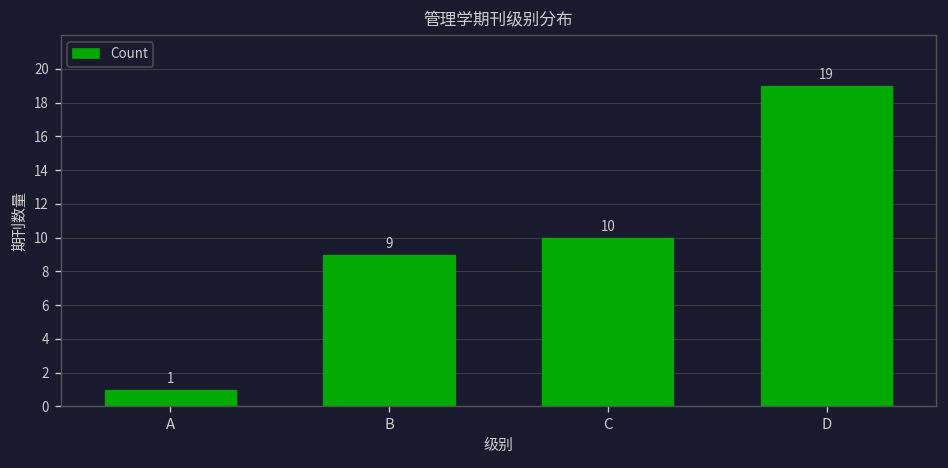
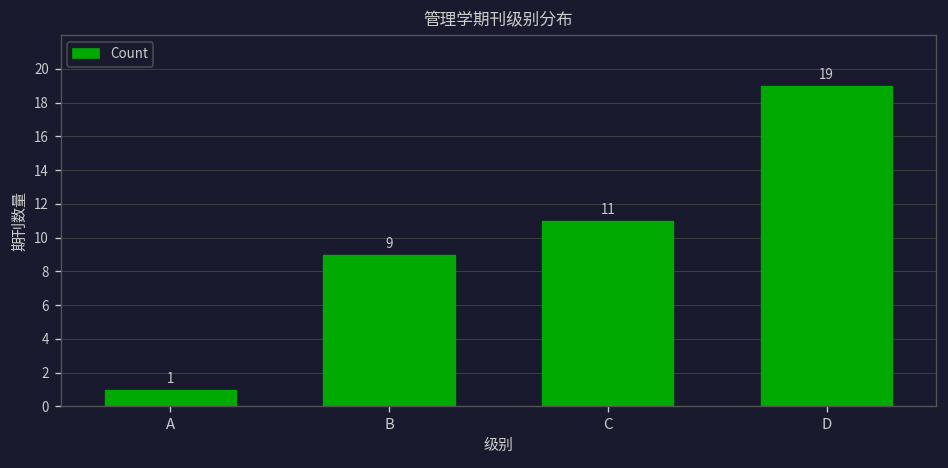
C: 10 -> 11
